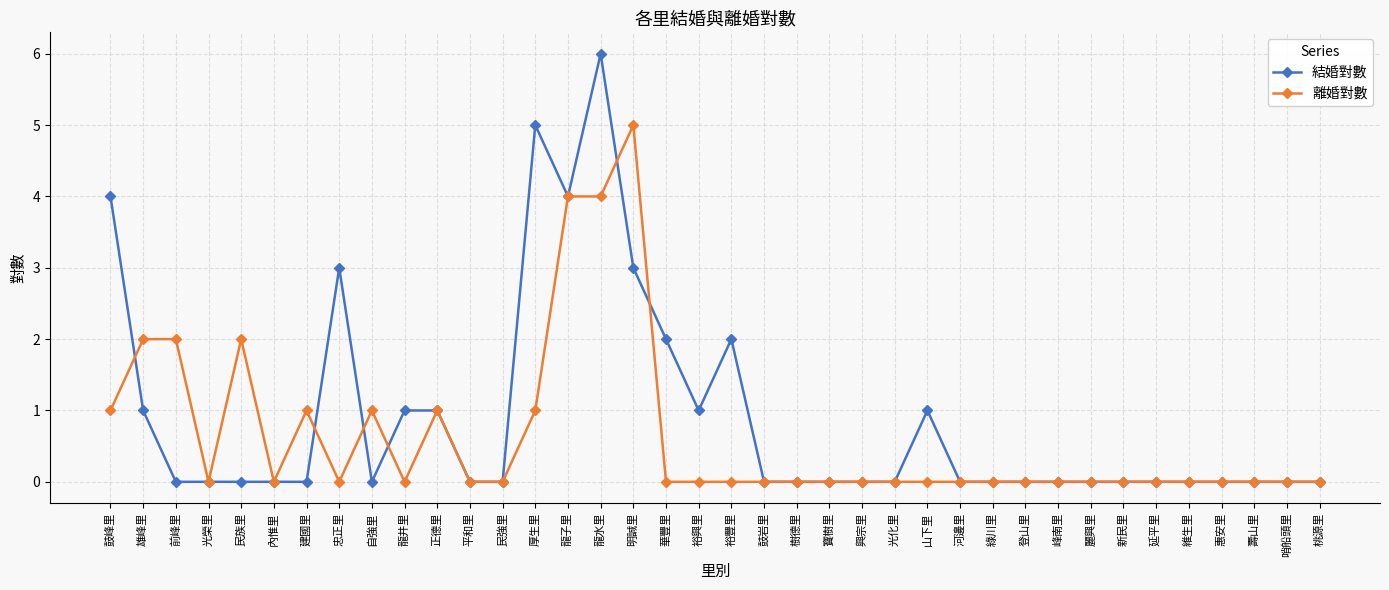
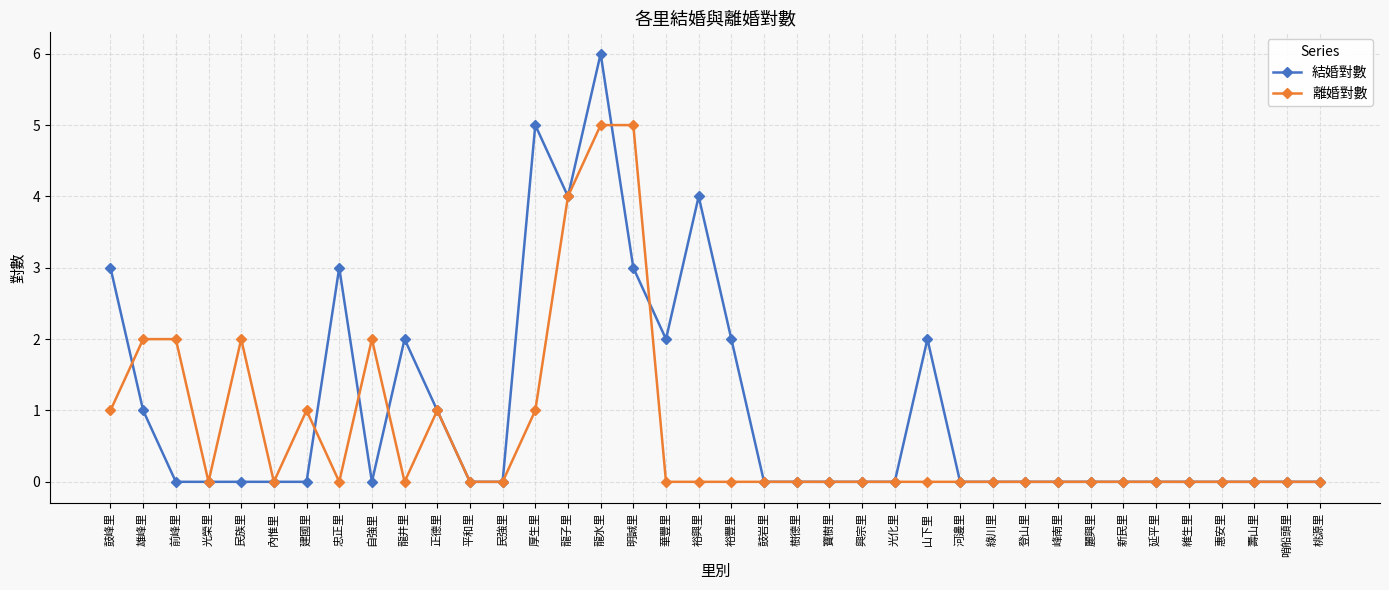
結婚對數, 鼓峰里: 4 -> 3
離婚對數, 自強里: 1 -> 2
結婚對數, 龍井里: 1 -> 2
離婚對數, 龍水里: 4 -> 5
結婚對數, 裕興里: 1 -> 4
結婚對數, 山下里: 1 -> 2
